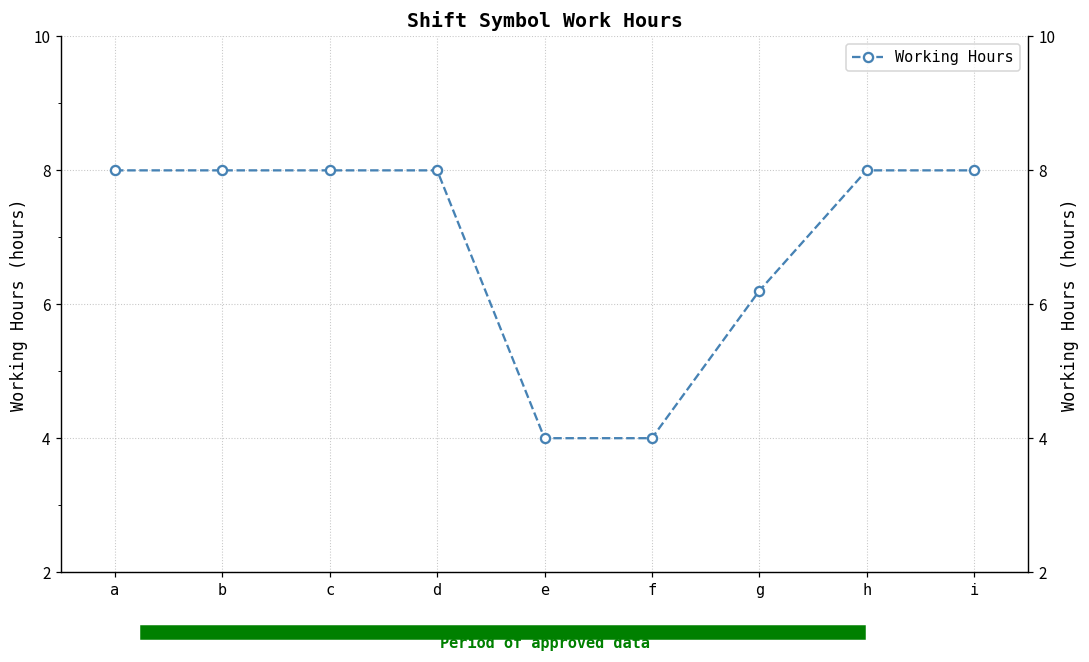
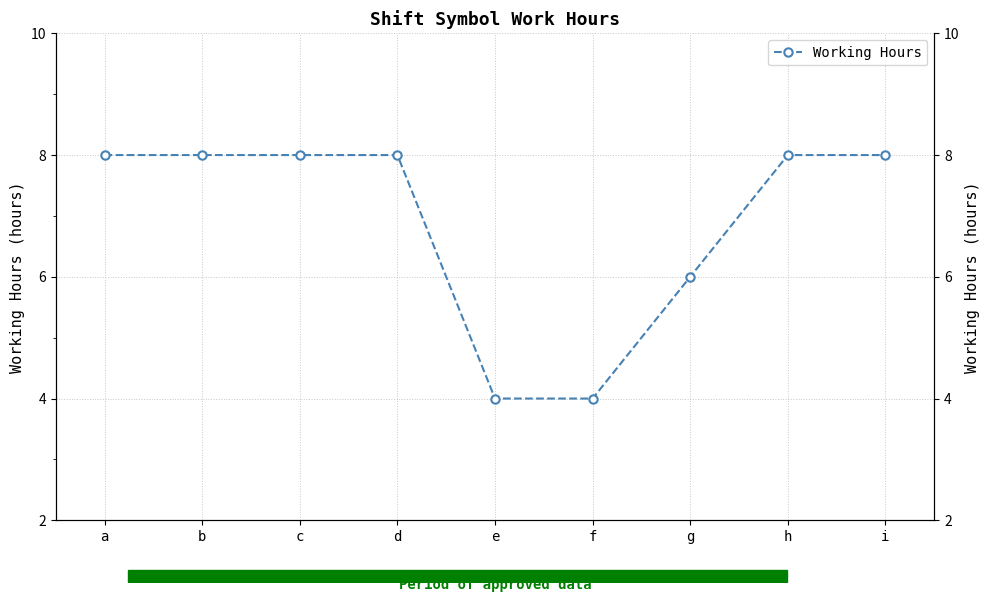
g: 6.2 -> 6.0
